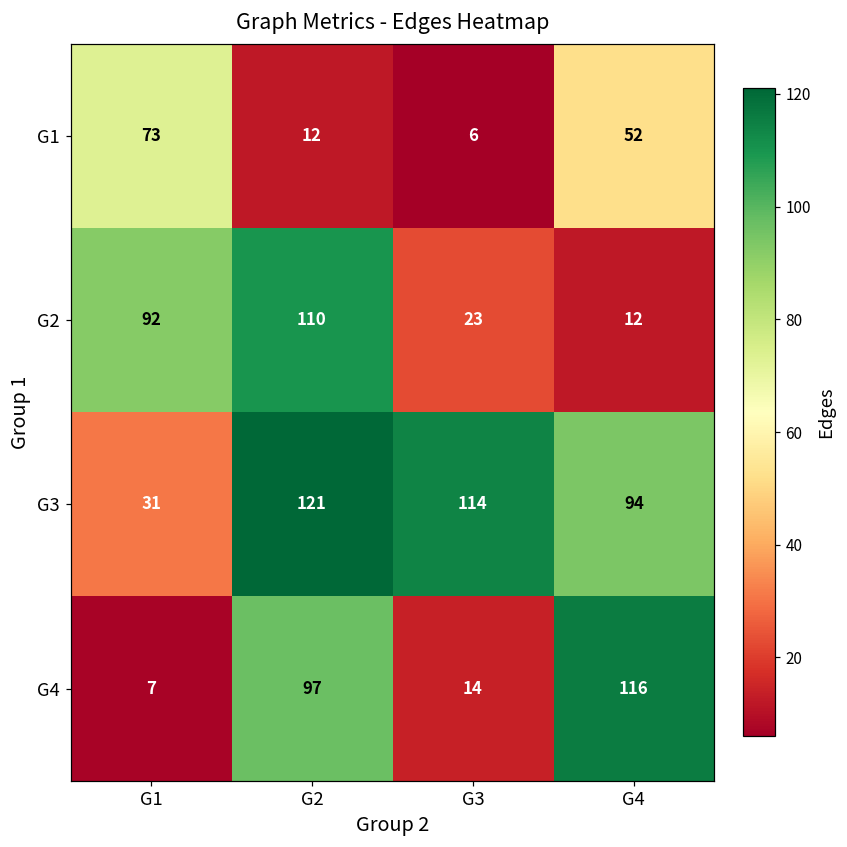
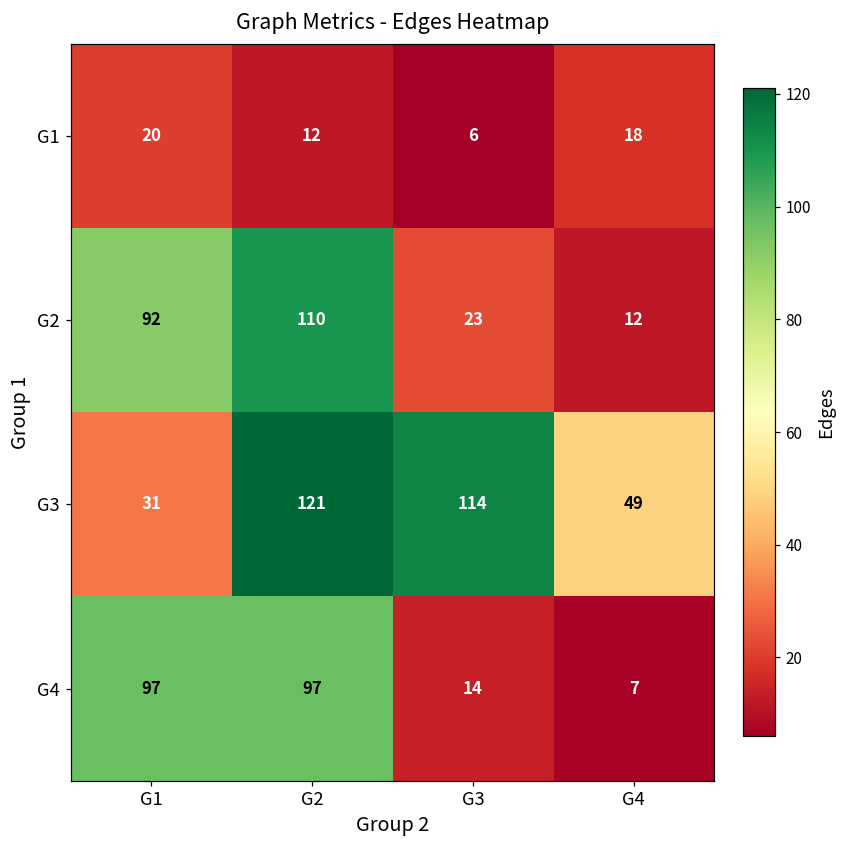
G1, G1: 73 -> 20
G1, G4: 52 -> 18
G3, G4: 94 -> 49
G4, G1: 7 -> 97
G4, G4: 116 -> 7
